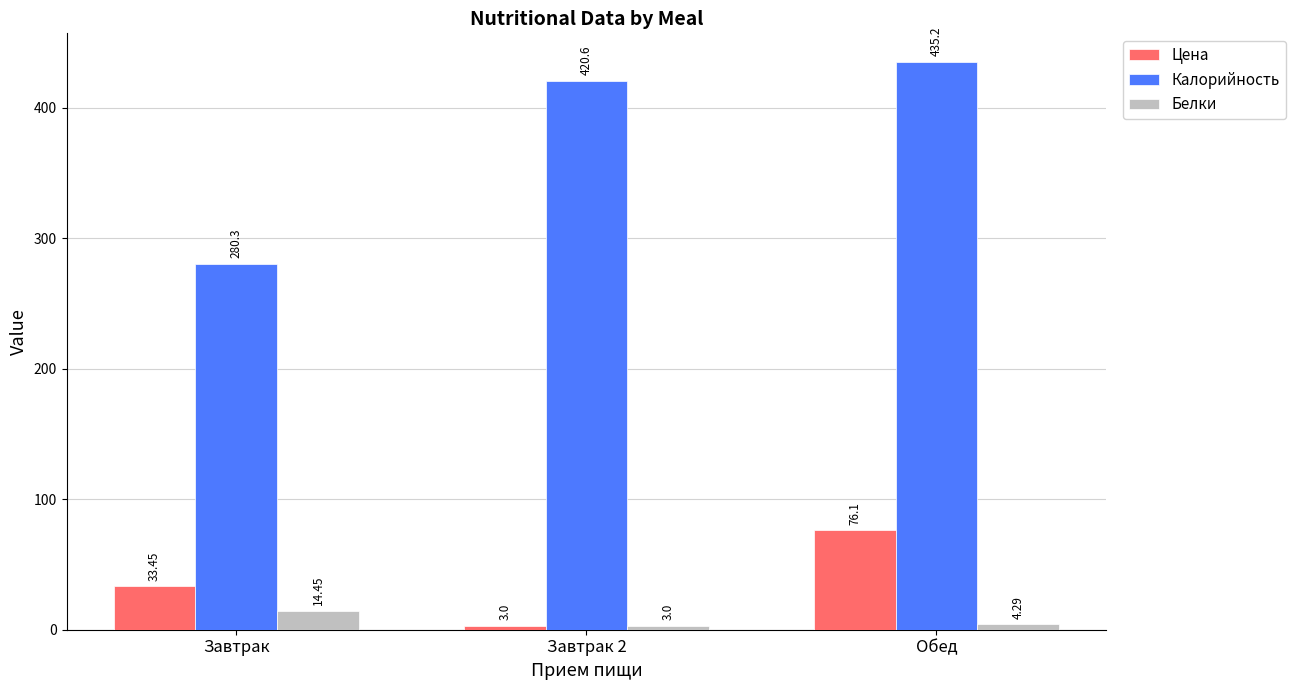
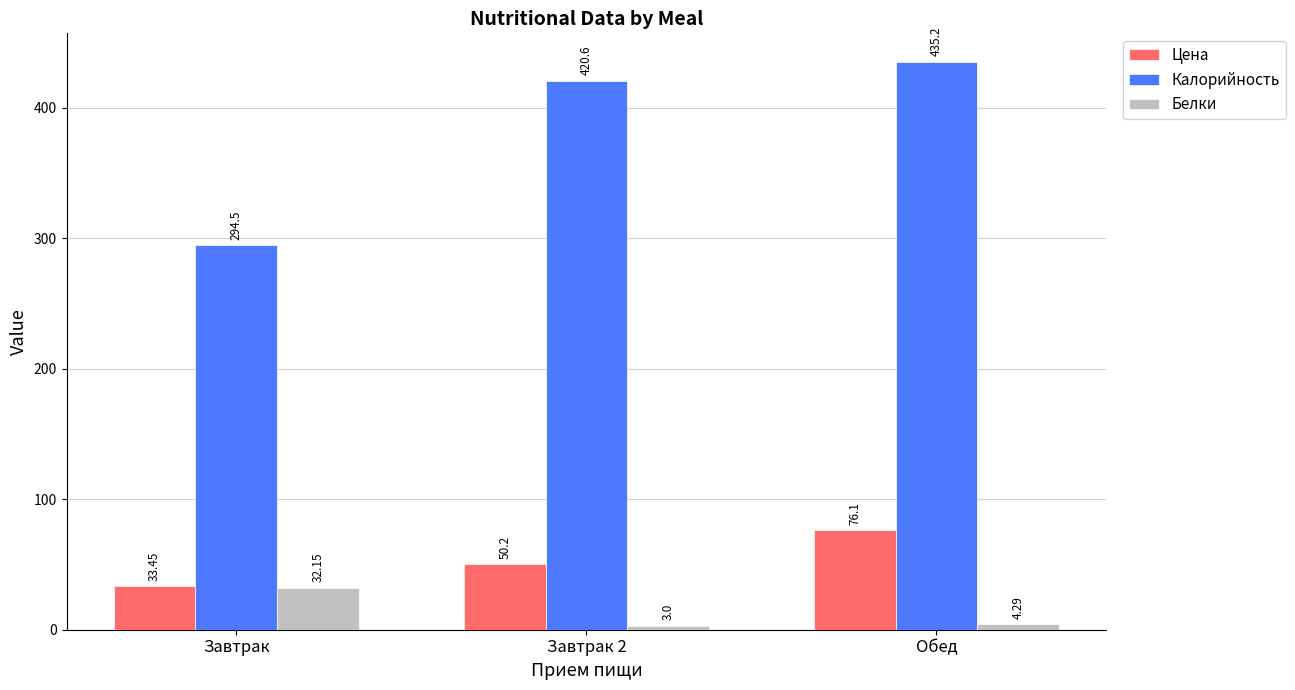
Калорийность, Завтрак: 280.3 -> 294.5
Белки, Завтрак: 14.45 -> 32.15
Цена, Завтрак 2: 3.0 -> 50.2
